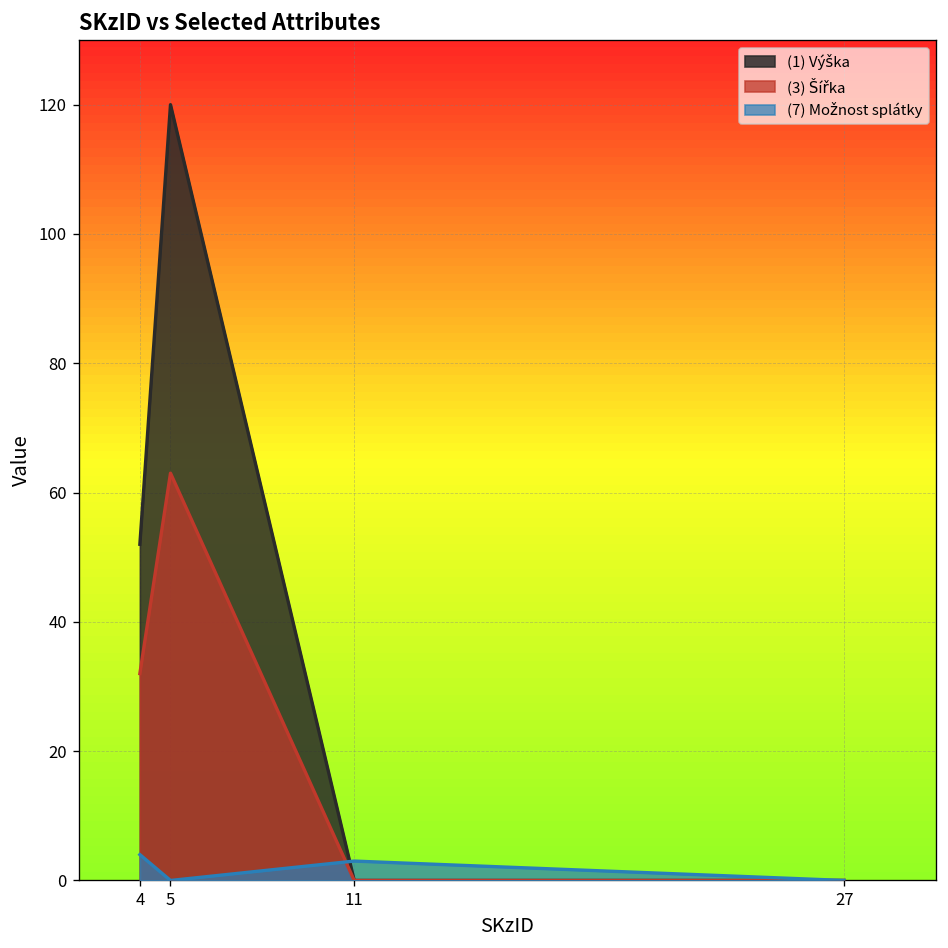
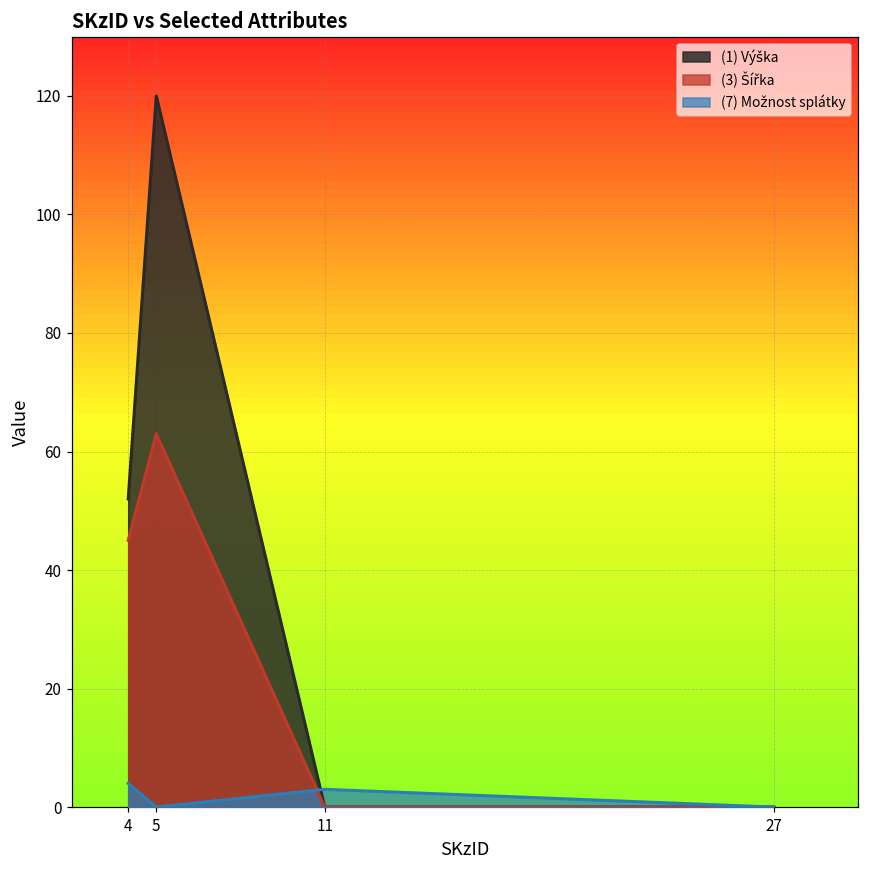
(3) Šířka, 4: 32 -> 45
